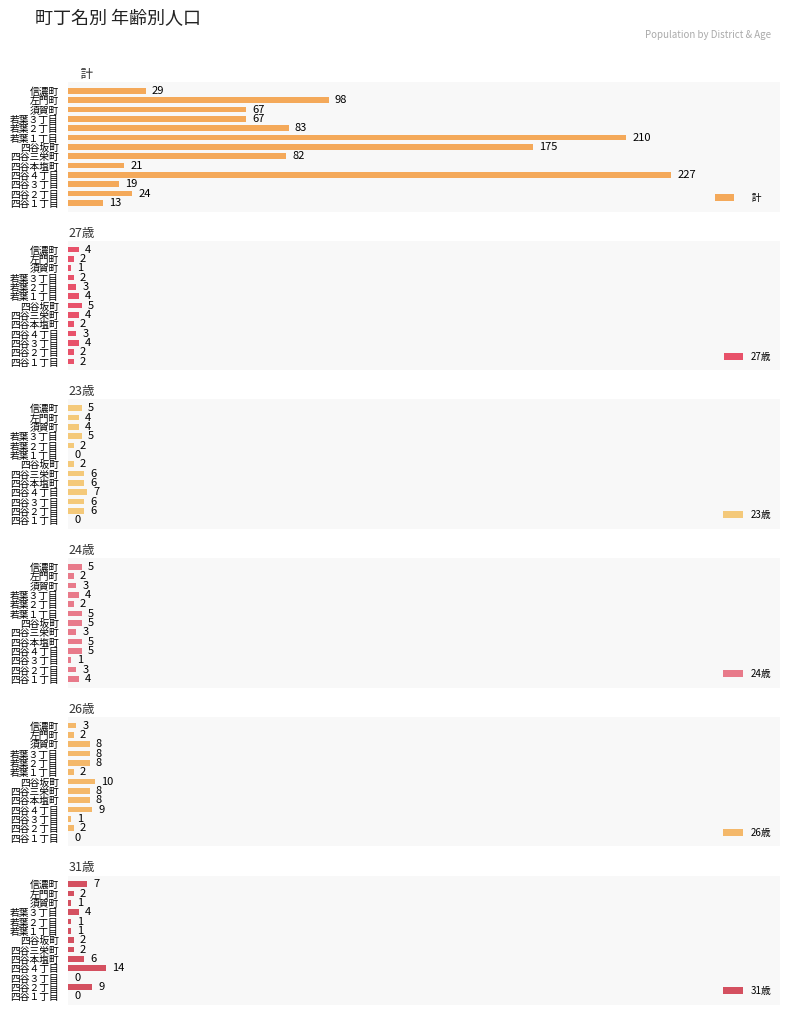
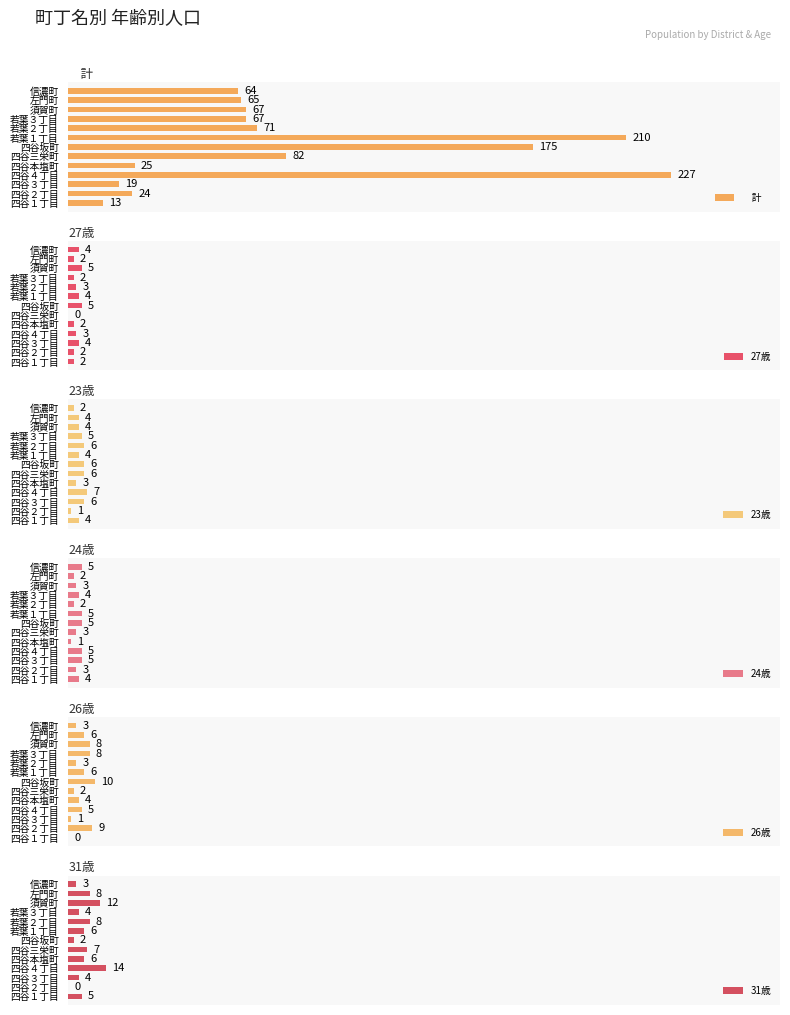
計, 信濃町: 29 -> 64
計, 左門町: 98 -> 65
計, 若葉２丁目: 83 -> 71
計, 四谷本塩町: 21 -> 25
27歳, 須賀町: 1 -> 5
27歳, 四谷三栄町: 4 -> 0
23歳, 信濃町: 5 -> 2
23歳, 若葉２丁目: 2 -> 6
23歳, 若葉１丁目: 0 -> 4
23歳, 四谷坂町: 2 -> 6
23歳, 四谷本塩町: 6 -> 3
23歳, 四谷２丁目: 6 -> 1
23歳, 四谷１丁目: 0 -> 4
24歳, 四谷本塩町: 5 -> 1
24歳, 四谷３丁目: 1 -> 5
26歳, 左門町: 2 -> 6
26歳, 若葉２丁目: 8 -> 3
26歳, 若葉１丁目: 2 -> 6
26歳, 四谷三栄町: 8 -> 2
26歳, 四谷本塩町: 8 -> 4
26歳, 四谷４丁目: 9 -> 5
26歳, 四谷２丁目: 2 -> 9
31歳, 信濃町: 7 -> 3
31歳, 左門町: 2 -> 8
31歳, 須賀町: 1 -> 12
31歳, 若葉２丁目: 1 -> 8
31歳, 若葉１丁目: 1 -> 6
31歳, 四谷三栄町: 2 -> 7
31歳, 四谷３丁目: 0 -> 4
31歳, 四谷２丁目: 9 -> 0
31歳, 四谷１丁目: 0 -> 5
